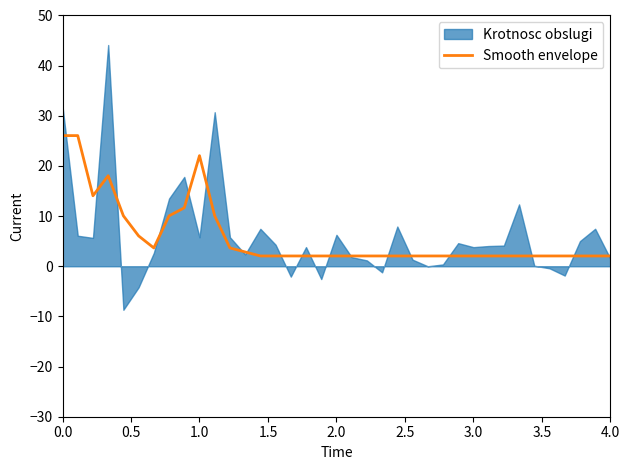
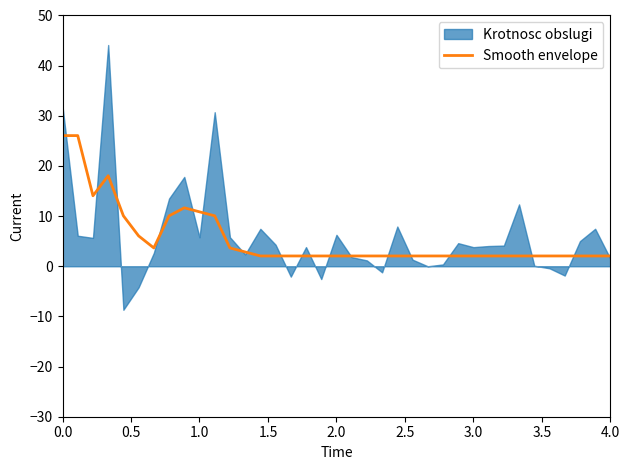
Smooth envelope, 1.0: 22 -> 11
